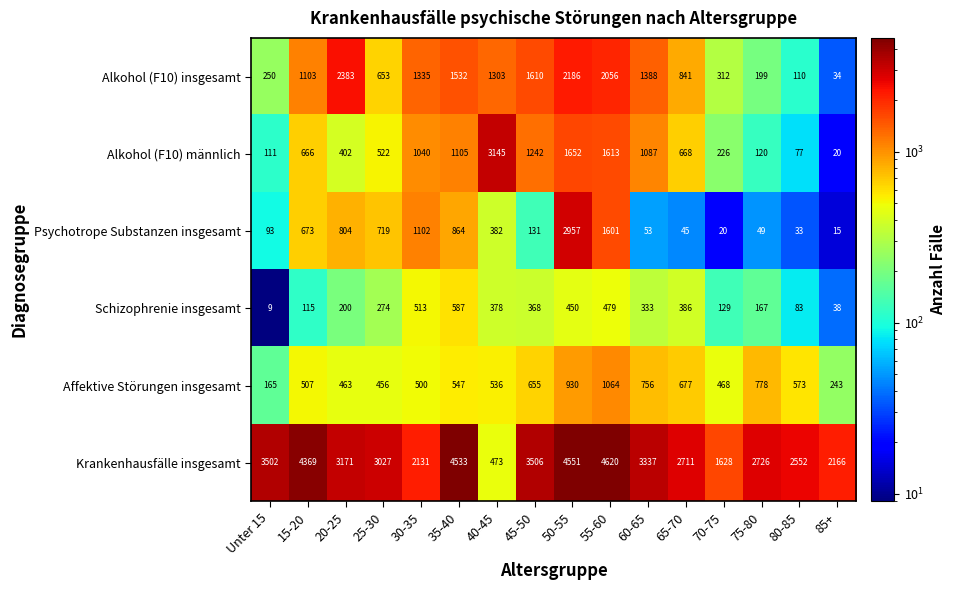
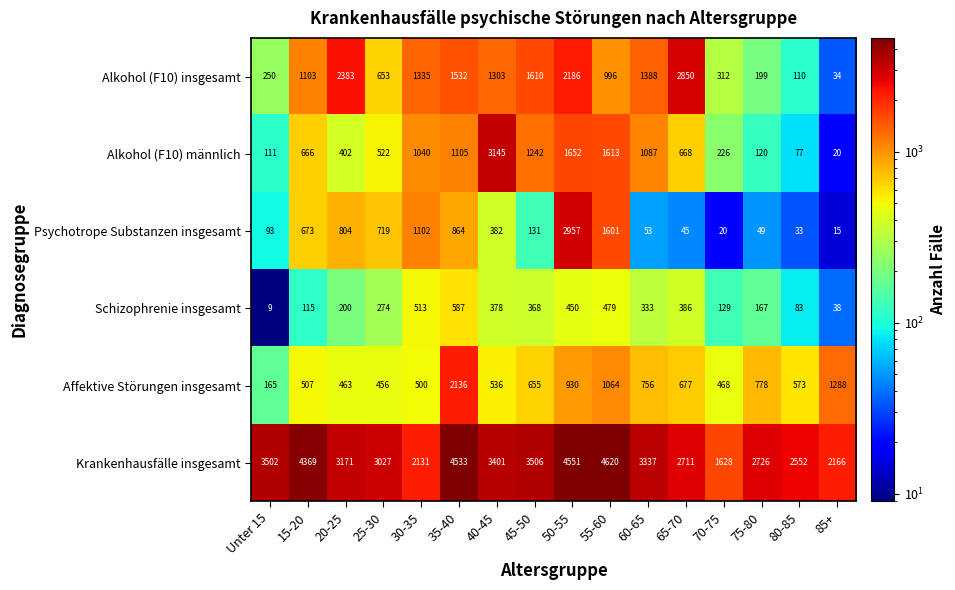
Alkohol (F10) insgesamt, 55-60: 2056 -> 996
Alkohol (F10) insgesamt, 65-70: 841 -> 2850
Affektive Störungen insgesamt, 35-40: 547 -> 2136
Affektive Störungen insgesamt, 85+: 243 -> 1288
Krankenhausfälle insgesamt, 40-45: 473 -> 3401
